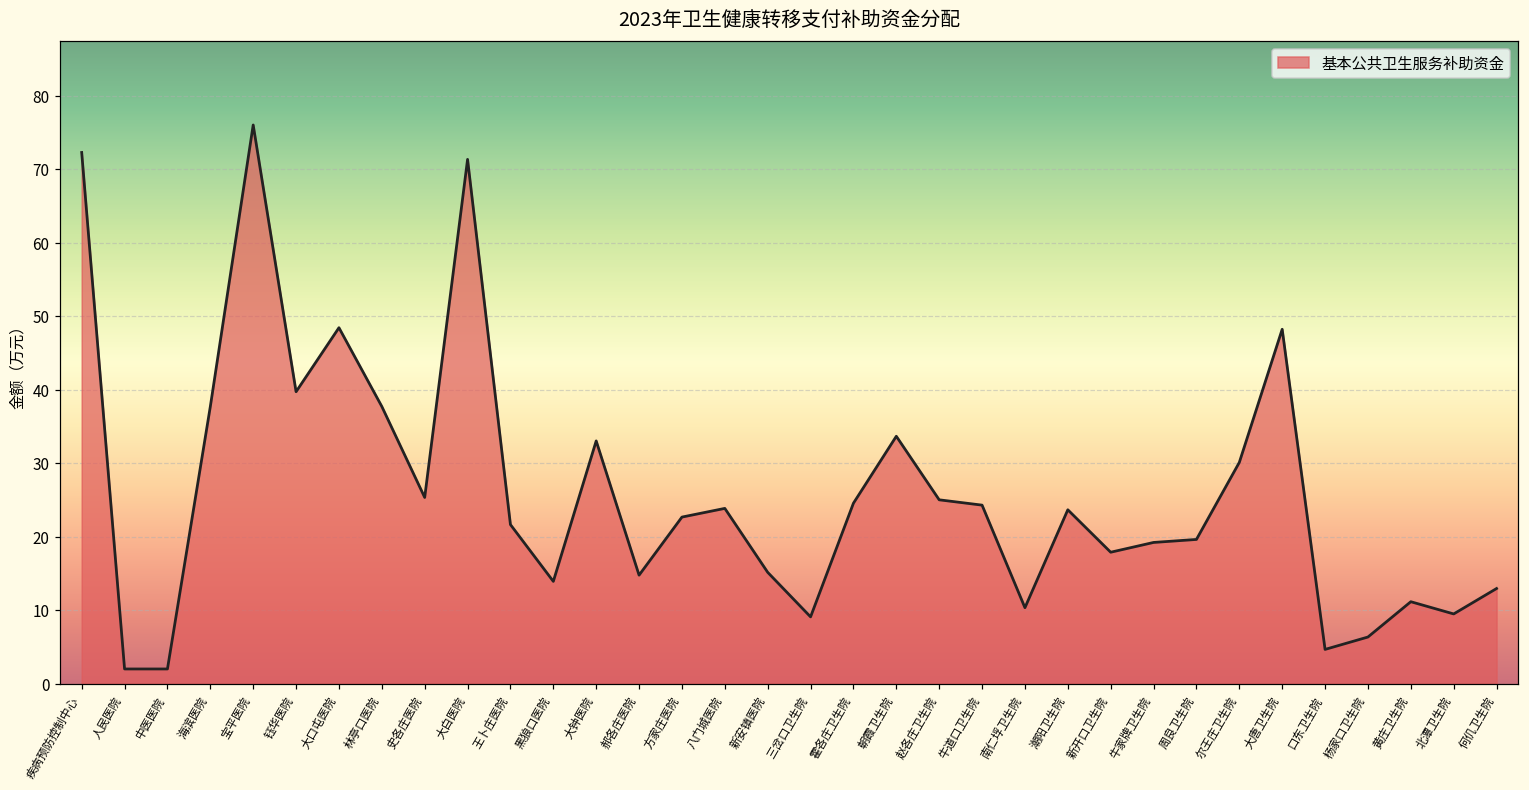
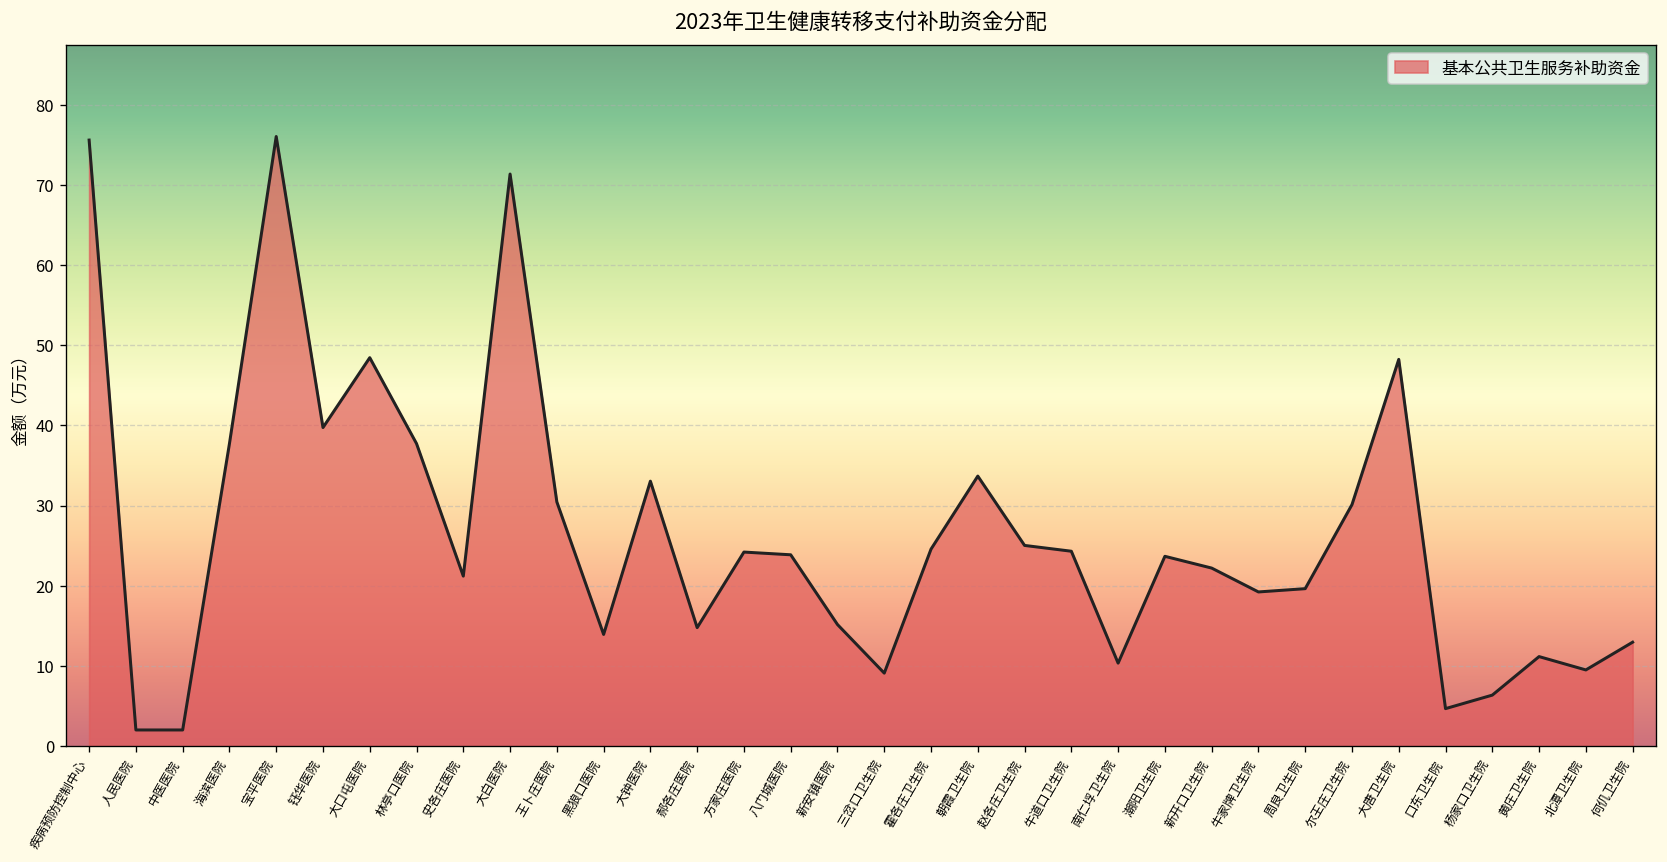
疾病预防控制中心: 72 -> 76
史各庄医院: 25 -> 21
王卜庄医院: 22 -> 30
方家庄医院: 23 -> 24
新开口卫生院: 18 -> 22
